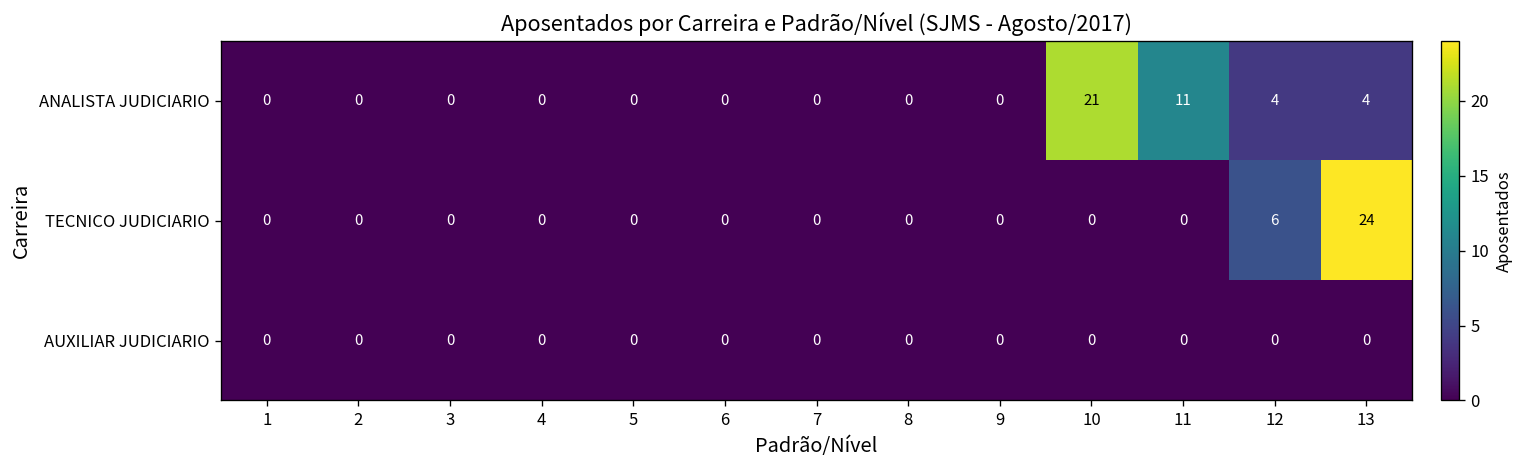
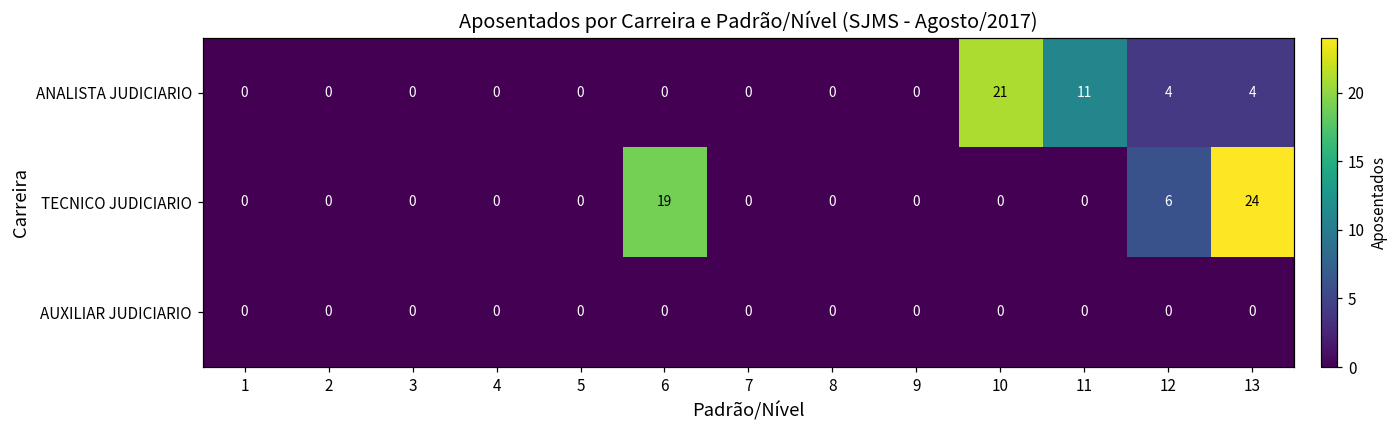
TECNICO JUDICIARIO, 6: 0 -> 19
